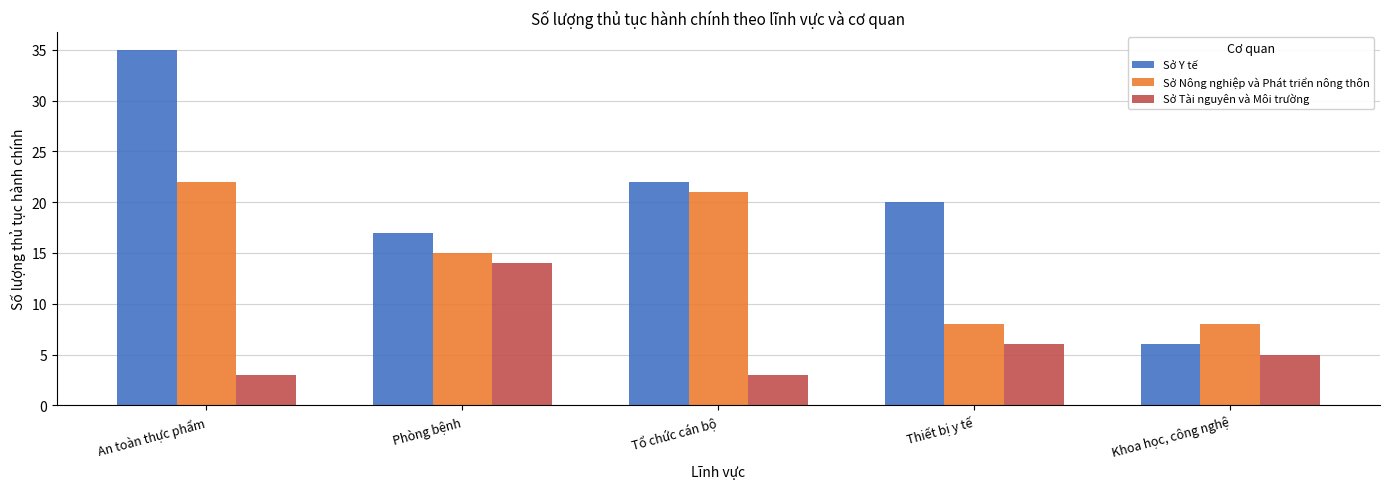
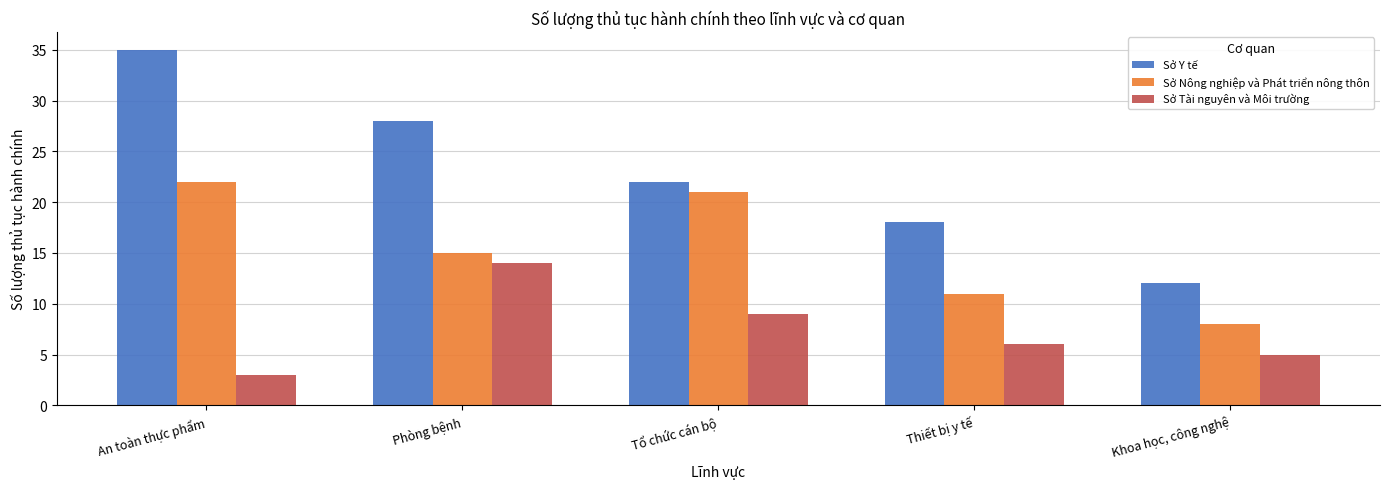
Sở Y tế, Phòng bệnh: 17 -> 28
Sở Tài nguyên và Môi trường, Tổ chức cán bộ: 3 -> 9
Sở Y tế, Thiết bị y tế: 20 -> 18
Sở Nông nghiệp và Phát triển nông thôn, Thiết bị y tế: 8 -> 11
Sở Y tế, Khoa học, công nghệ: 6 -> 12
